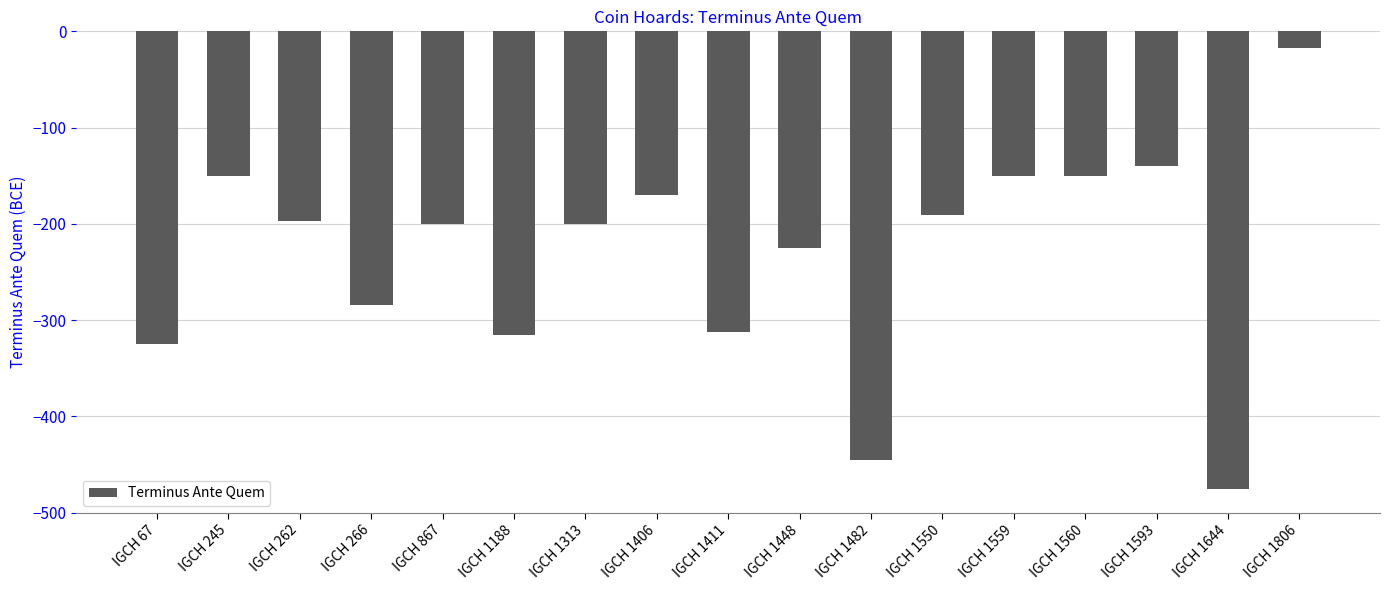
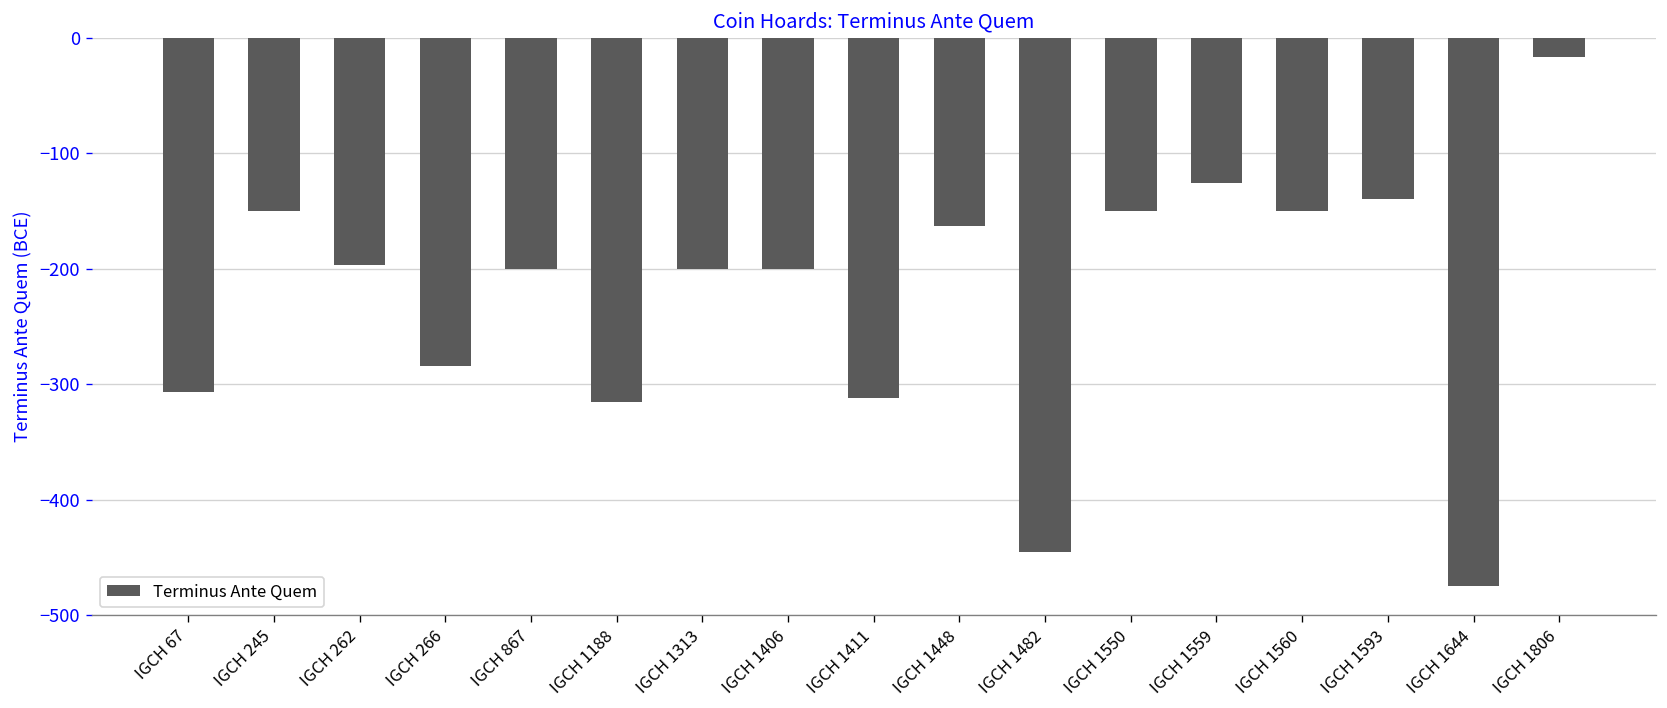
IGCH 67: -330 -> -310
IGCH 1406: -170 -> -200
IGCH 1448: -230 -> -160
IGCH 1550: -190 -> -150
IGCH 1559: -150 -> -130
